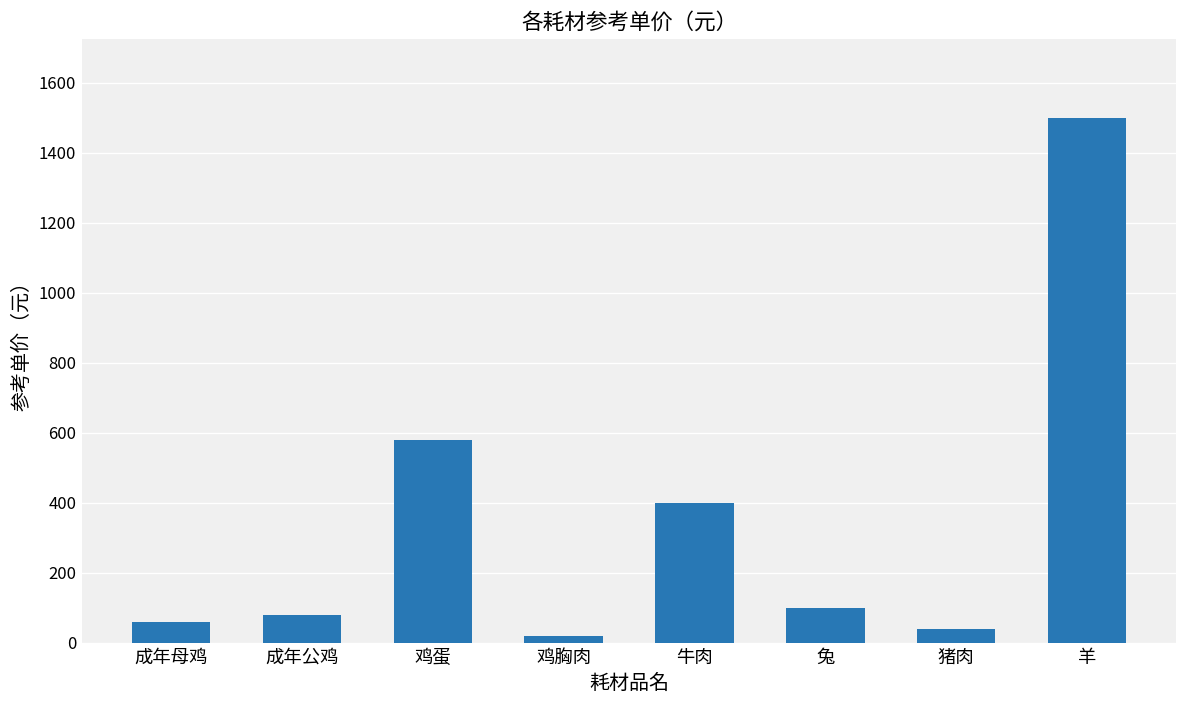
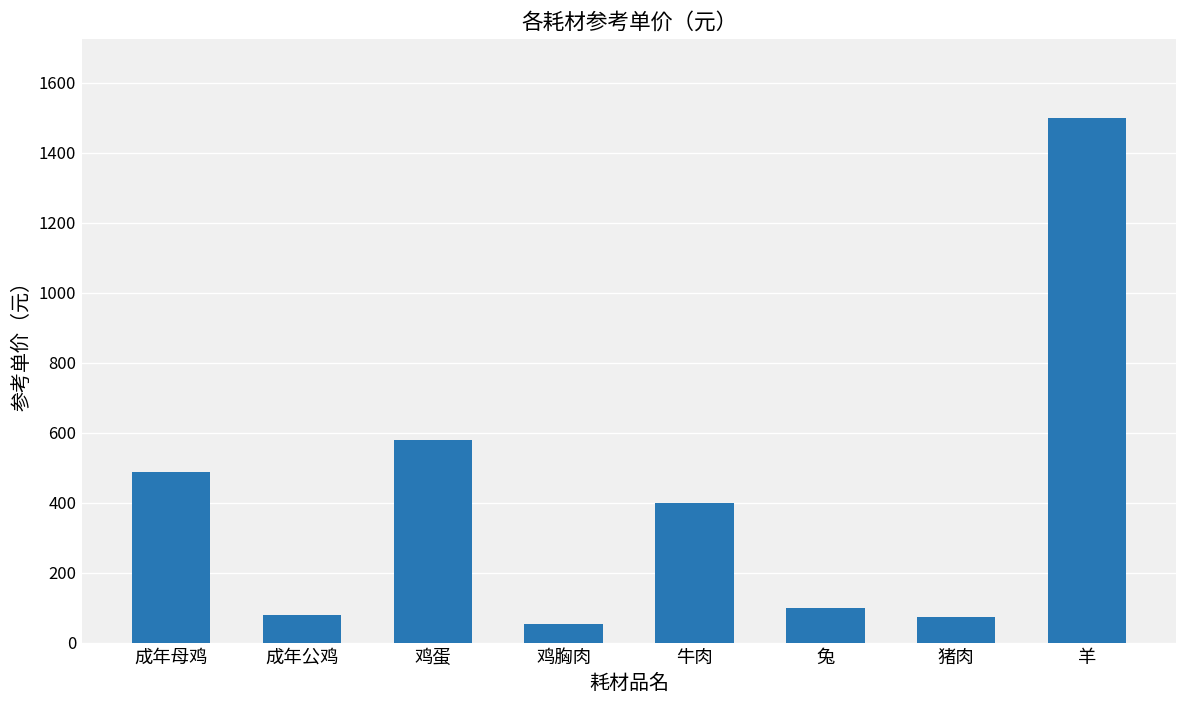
成年母鸡: 60 -> 490
鸡胸肉: 20 -> 50
猪肉: 40 -> 70
